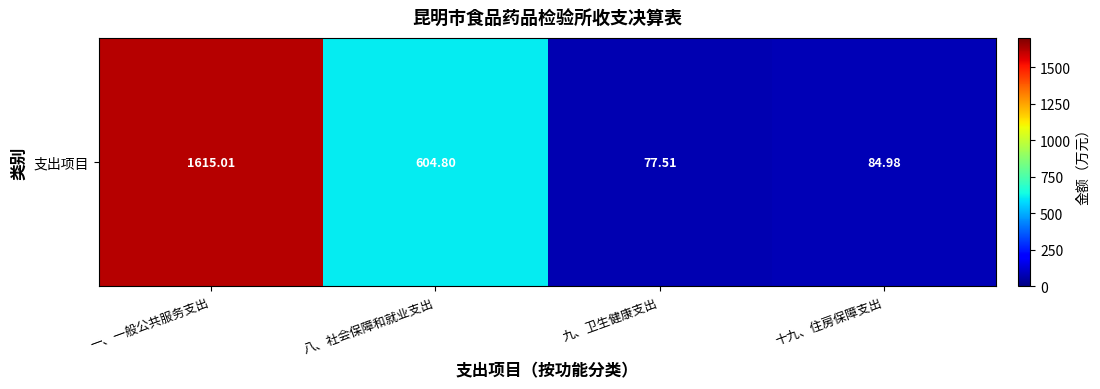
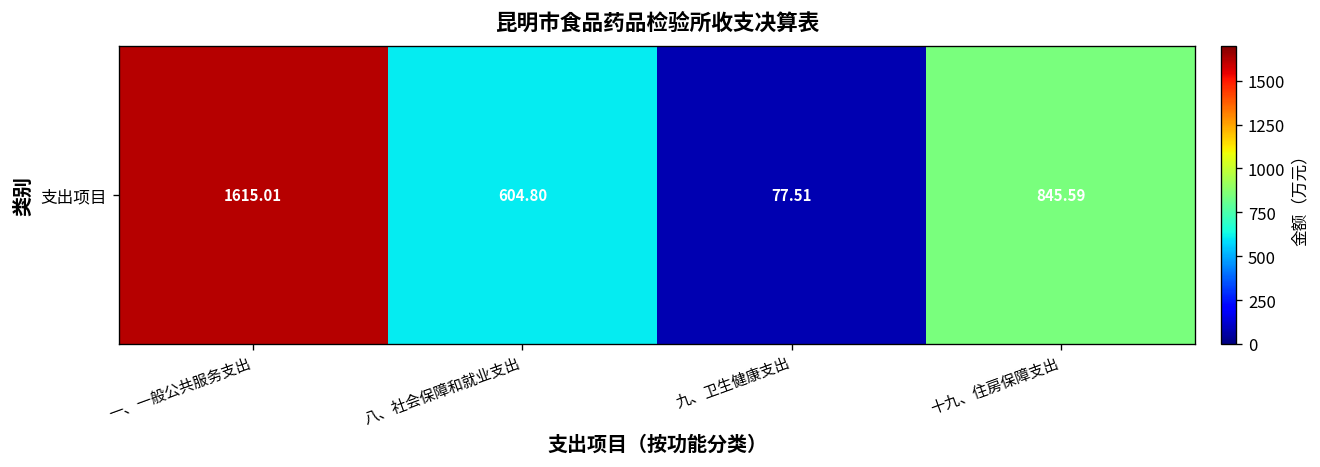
支出项目, 十九、住房保障支出: 84.98 -> 845.59
